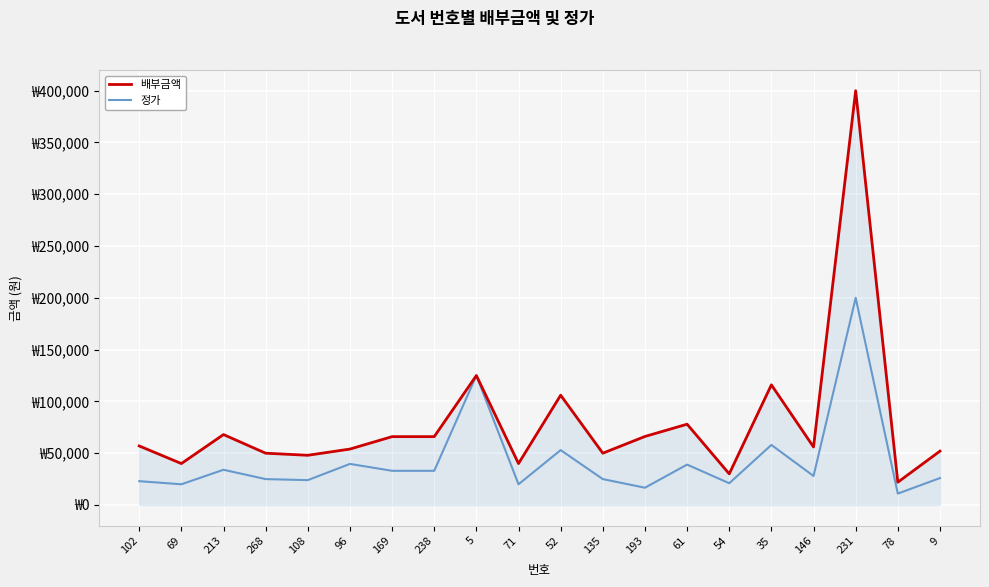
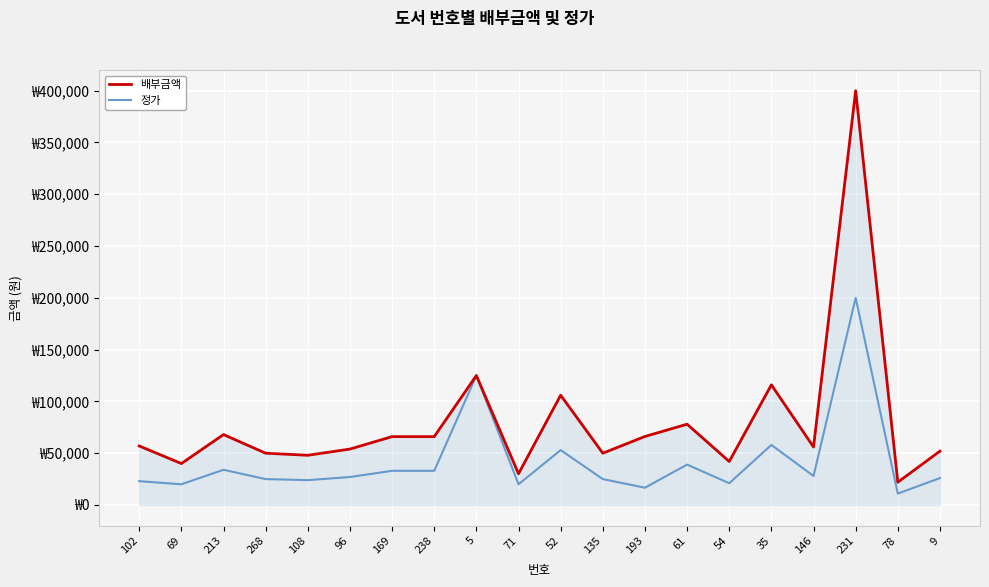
정가, 96: ₩40,000 -> ₩27,000
배부금액, 71: ₩40,000 -> ₩30,000
배부금액, 54: ₩30,000 -> ₩42,000
